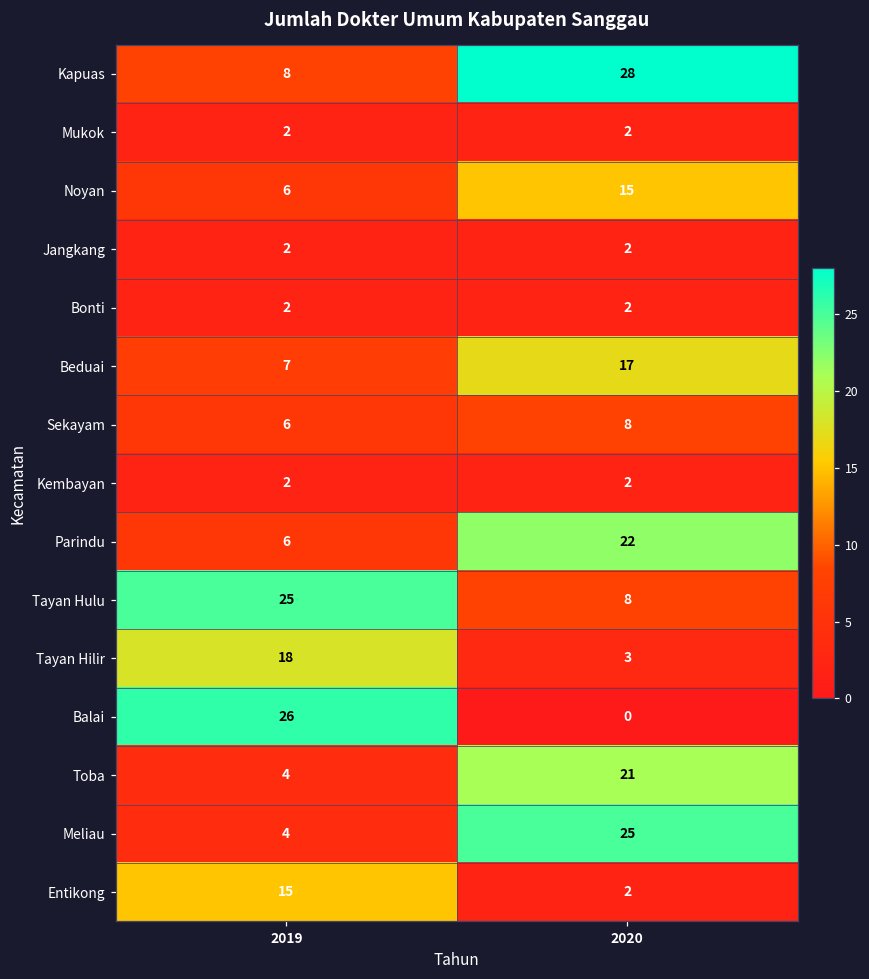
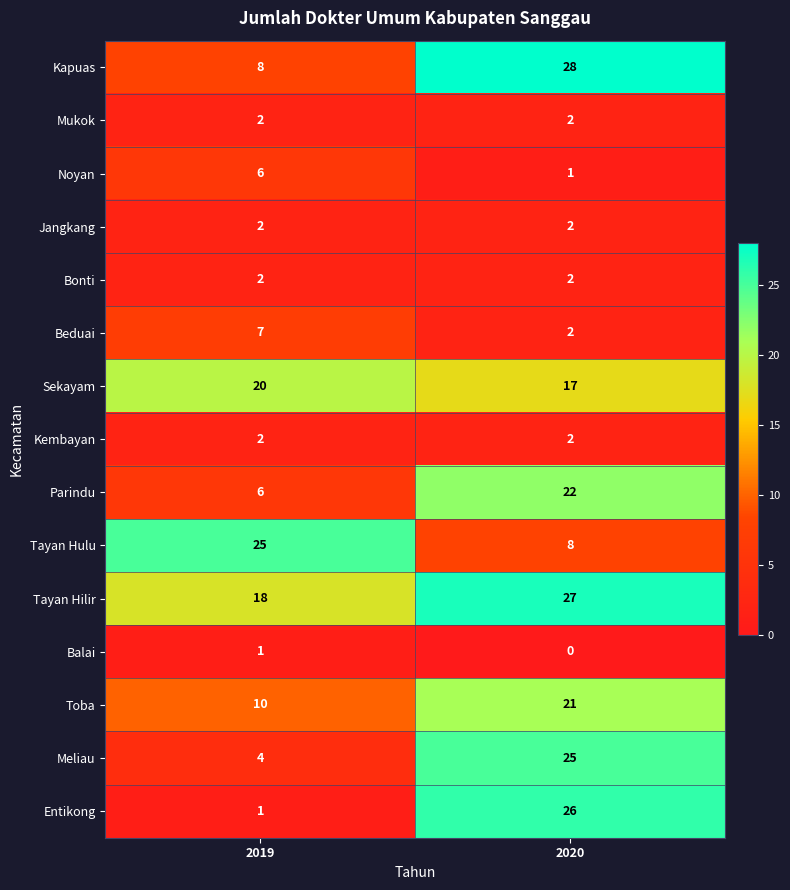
Noyan, 2020: 15 -> 1
Beduai, 2020: 17 -> 2
Sekayam, 2019: 6 -> 20
Sekayam, 2020: 8 -> 17
Tayan Hilir, 2020: 3 -> 27
Balai, 2019: 26 -> 1
Toba, 2019: 4 -> 10
Entikong, 2019: 15 -> 1
Entikong, 2020: 2 -> 26
